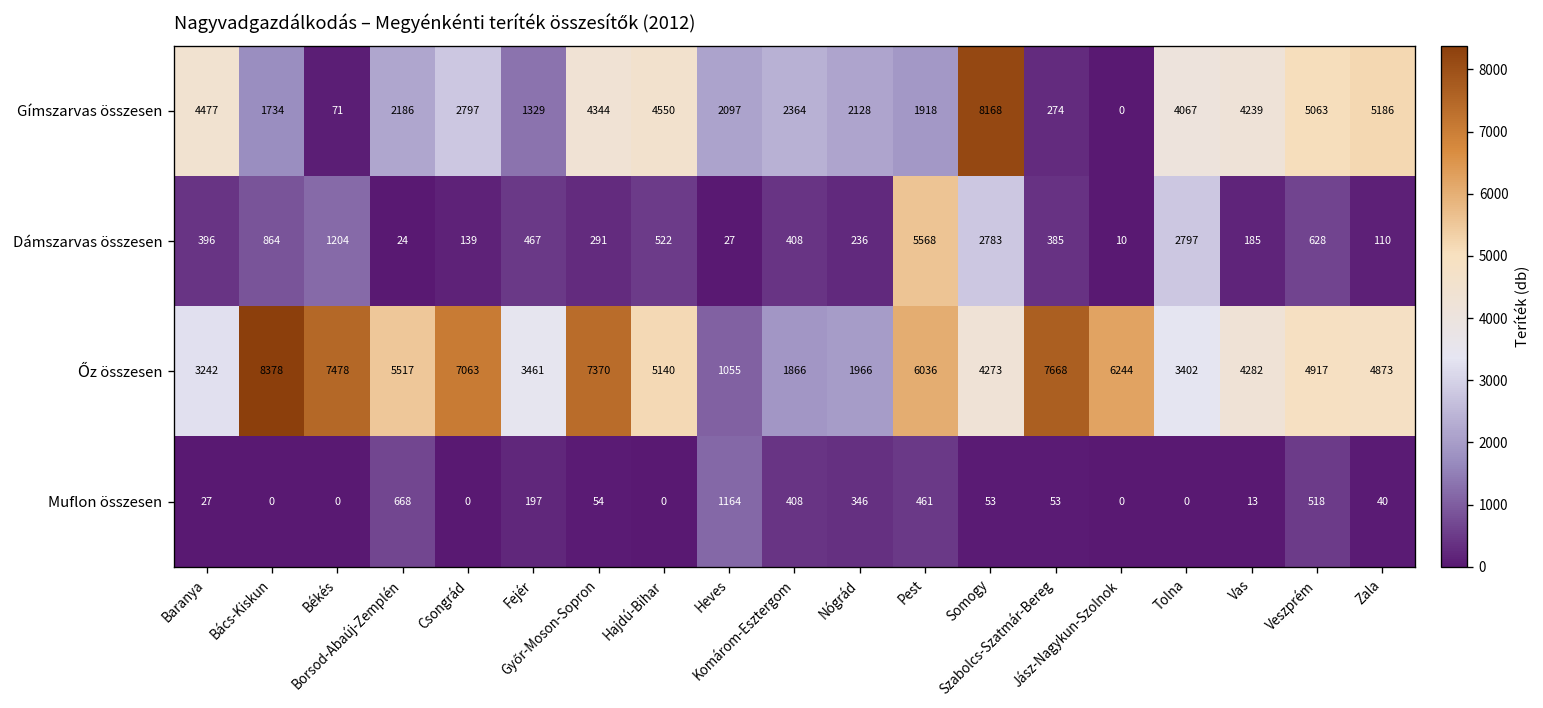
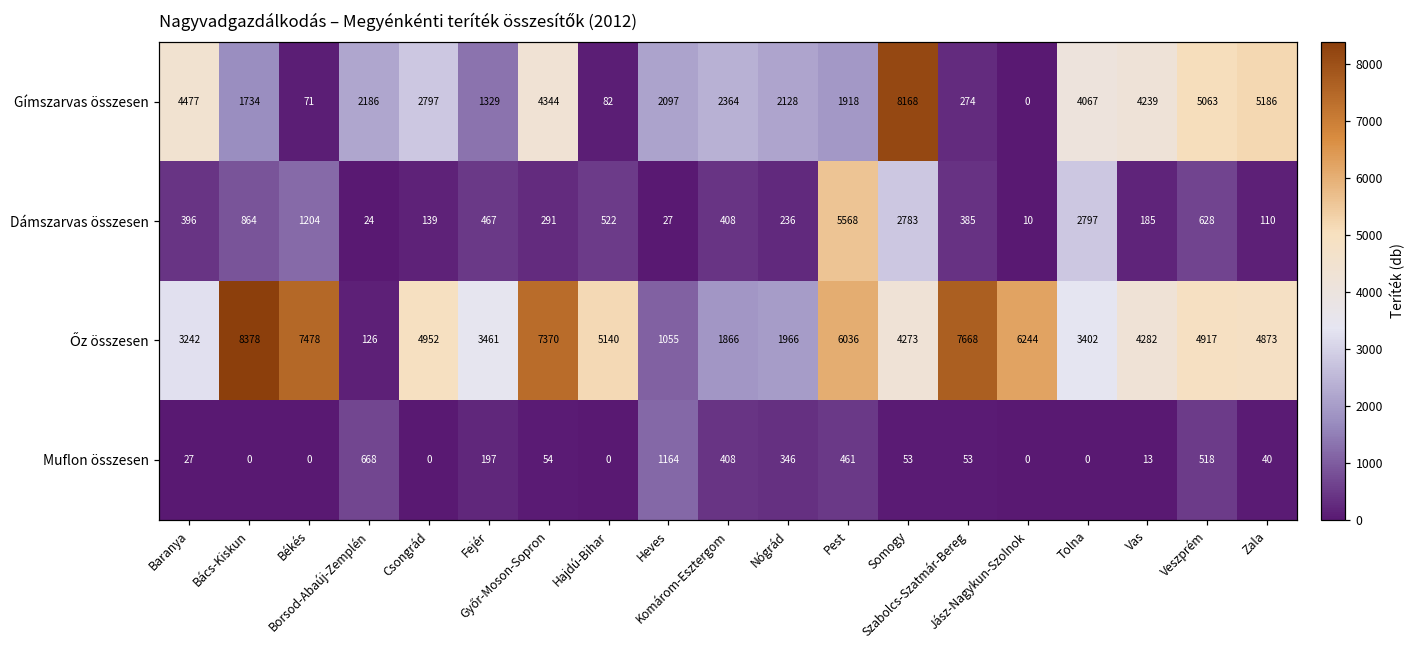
Gímszarvas összesen, Hajdú-Bihar: 4550 -> 82
Őz összesen, Borsod-Abaúj-Zemplén: 5517 -> 126
Őz összesen, Csongrád: 7063 -> 4952
